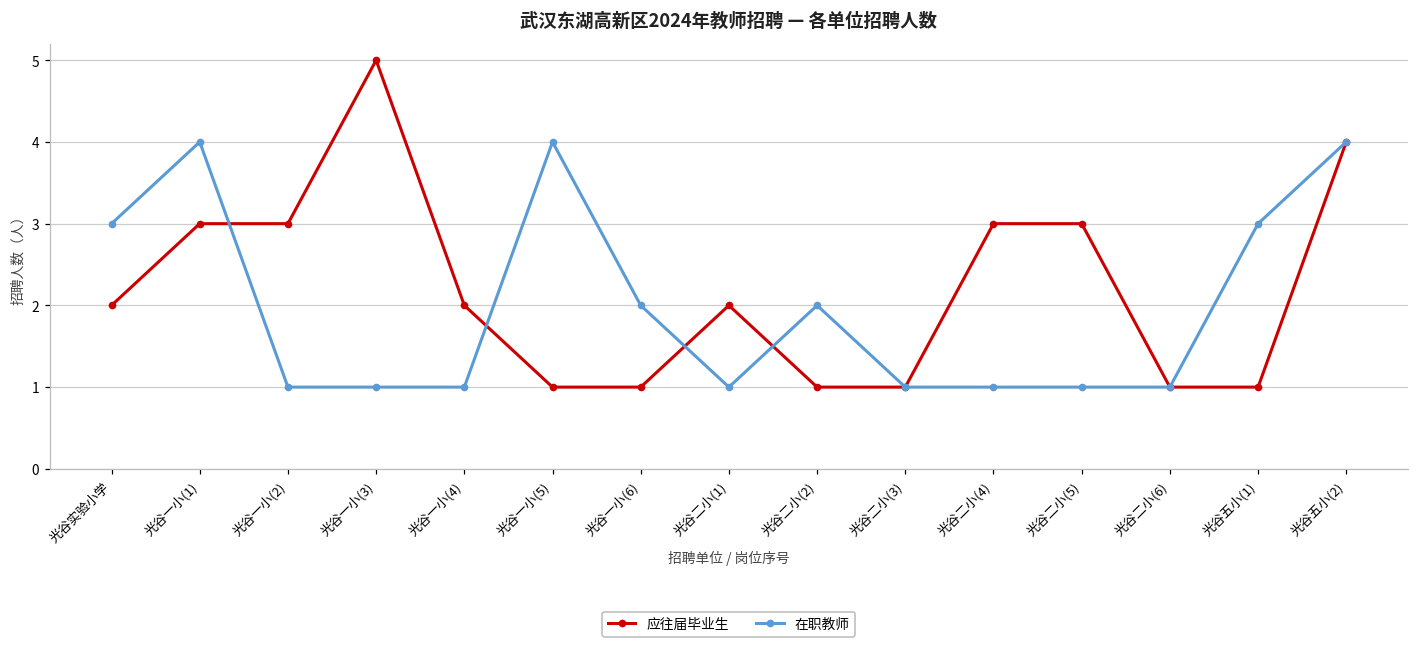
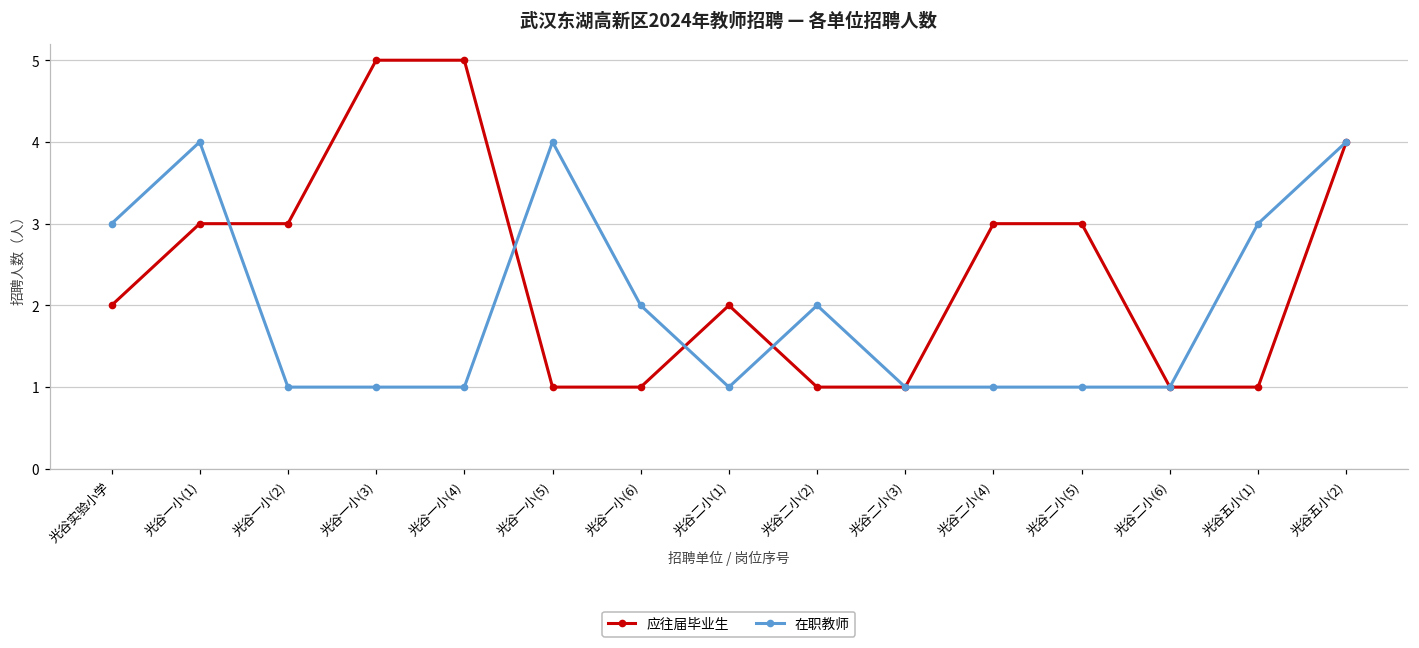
应往届毕业生, 光谷一小(4): 2 -> 5
